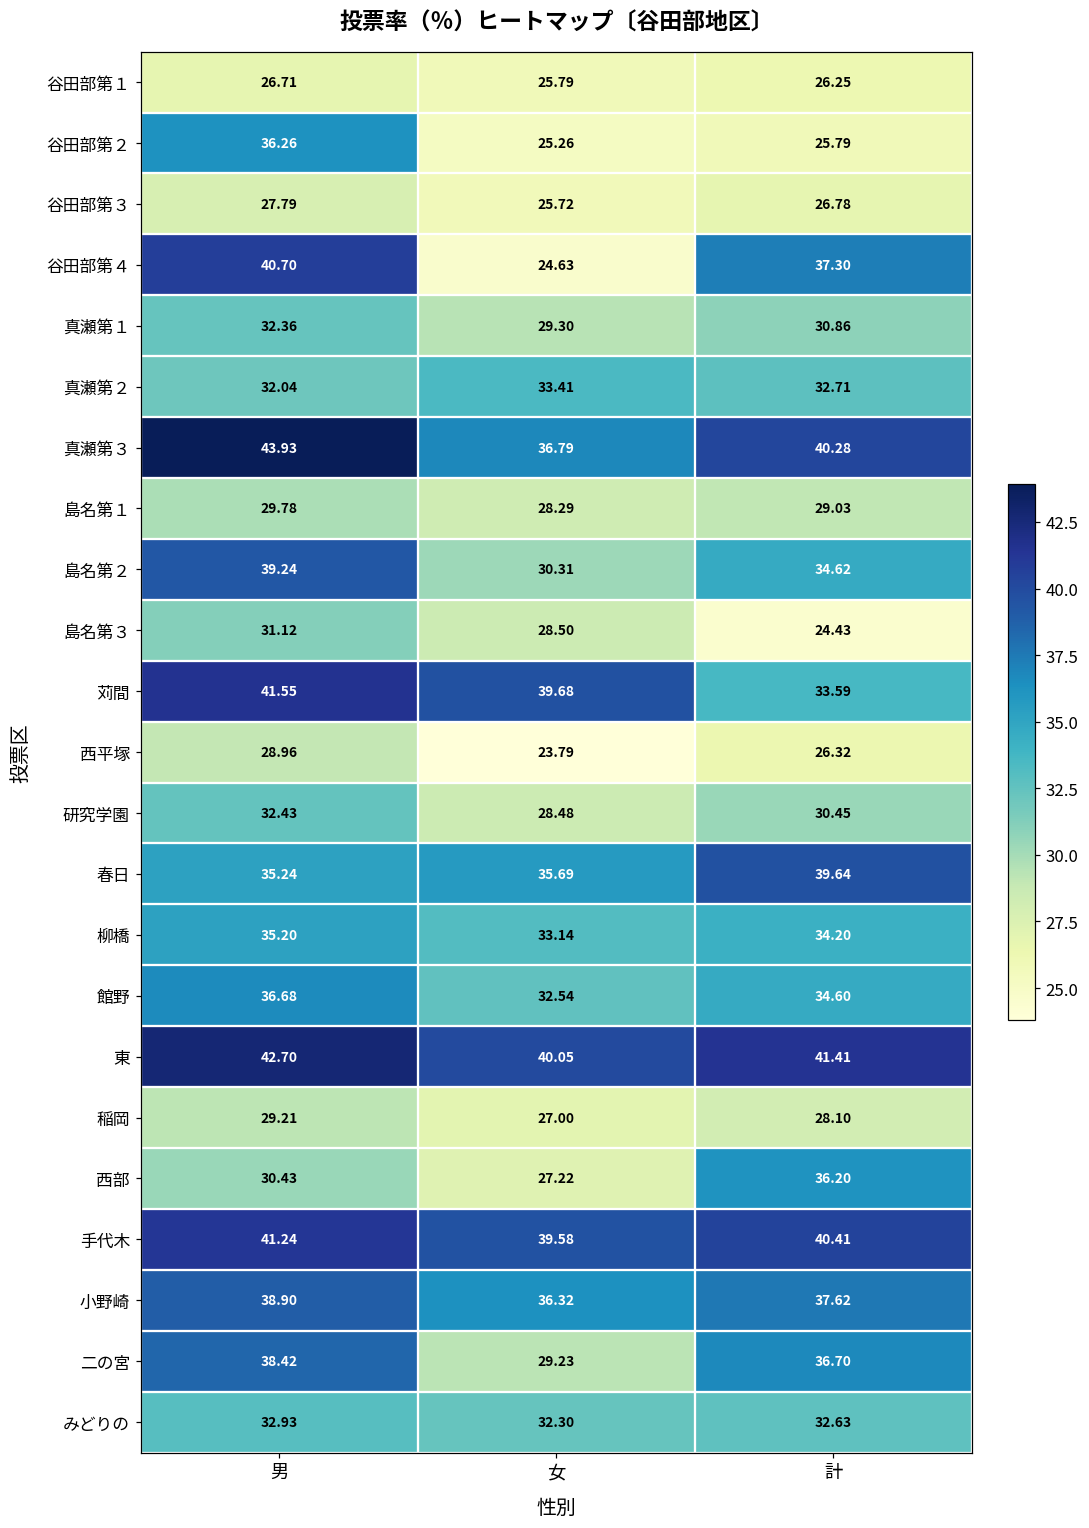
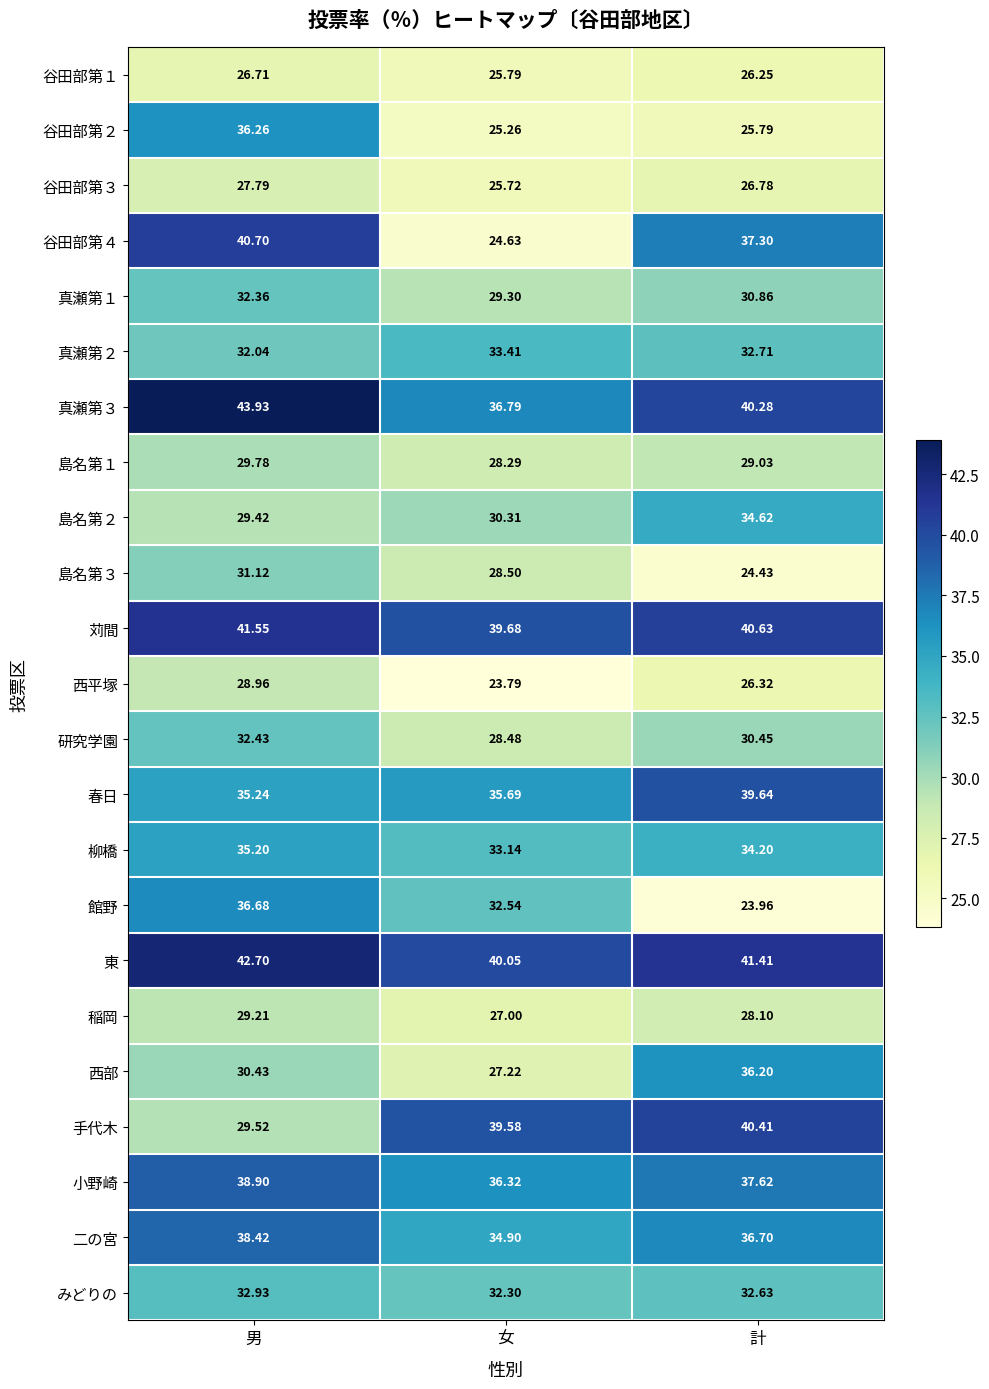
島名第２, 男: 39.24 -> 29.42
苅間, 計: 33.59 -> 40.63
館野, 計: 34.60 -> 23.96
手代木, 男: 41.24 -> 29.52
二の宮, 女: 29.23 -> 34.90
